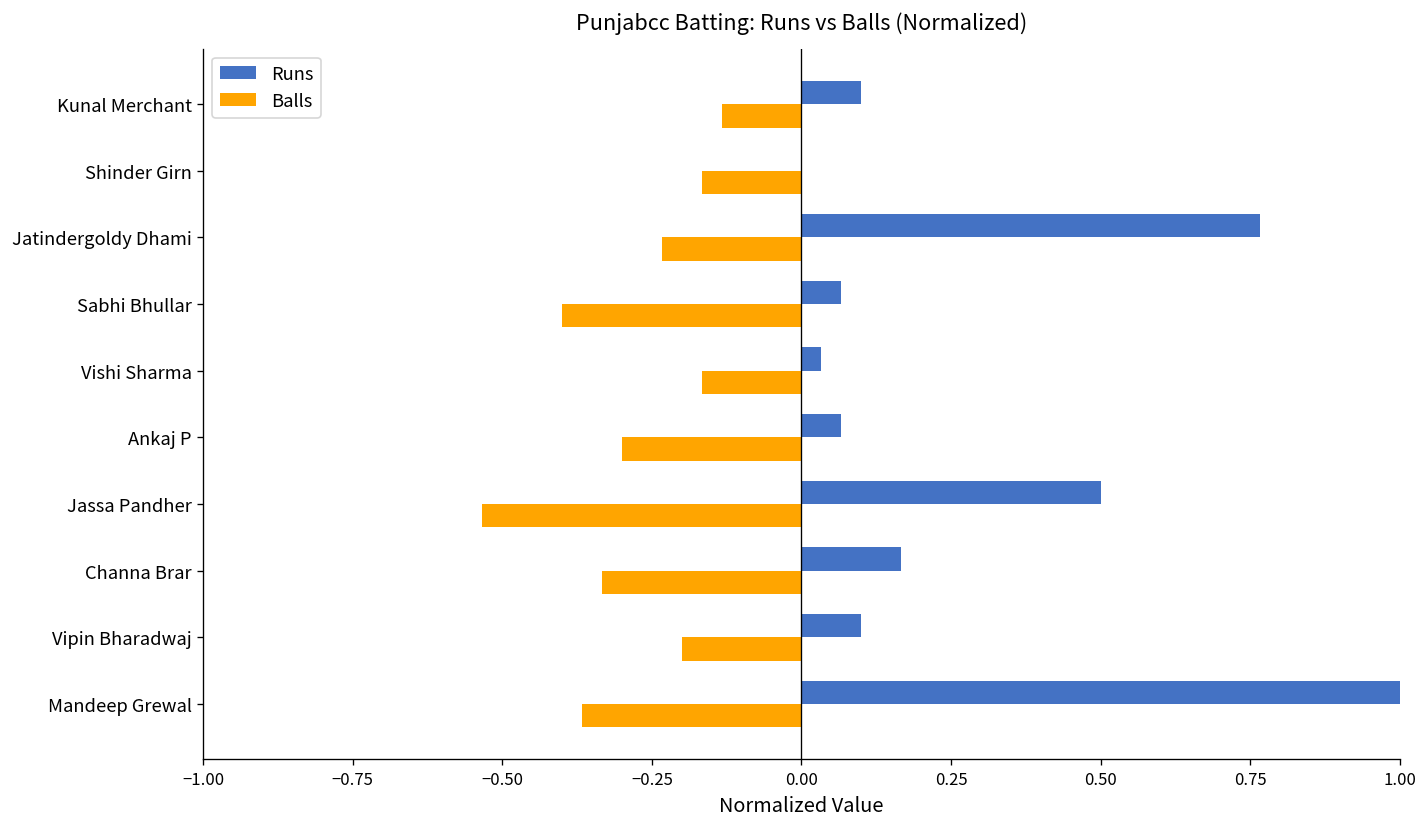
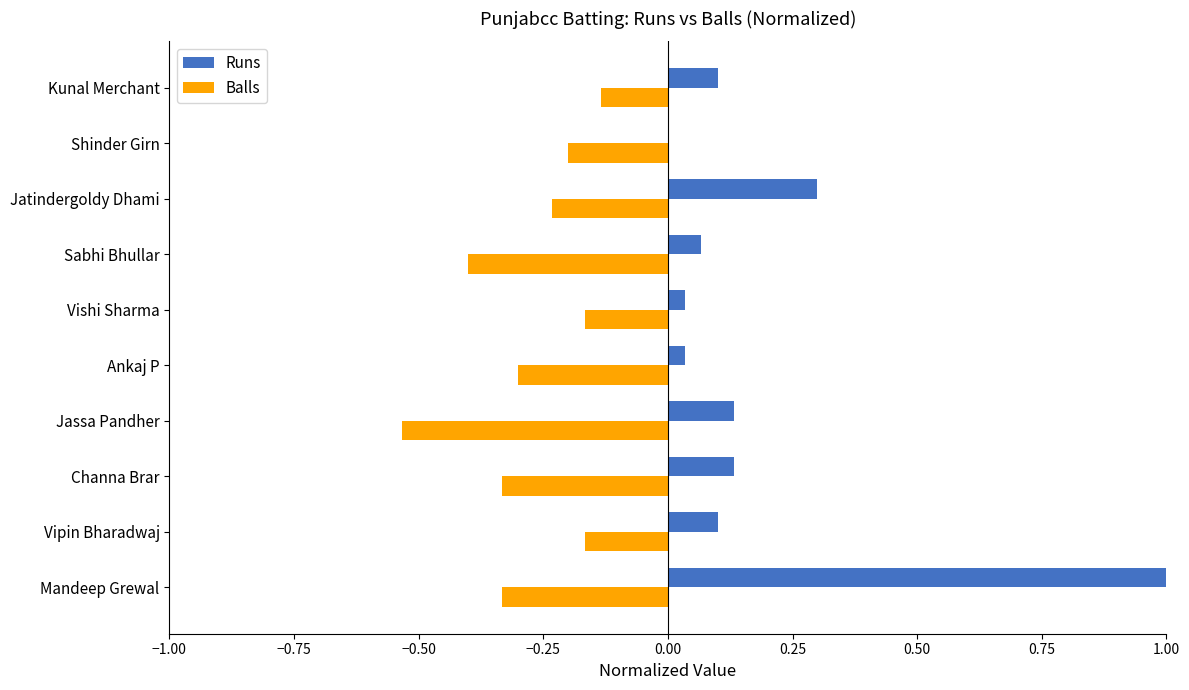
Balls, Shinder Girn: -0.17 -> -0.20
Runs, Jatindergoldy Dhami: 0.77 -> 0.30
Runs, Ankaj P: 0.07 -> 0.03
Runs, Jassa Pandher: 0.50 -> 0.13
Runs, Channa Brar: 0.17 -> 0.13
Balls, Vipin Bharadwaj: -0.20 -> -0.17
Balls, Mandeep Grewal: -0.37 -> -0.33
